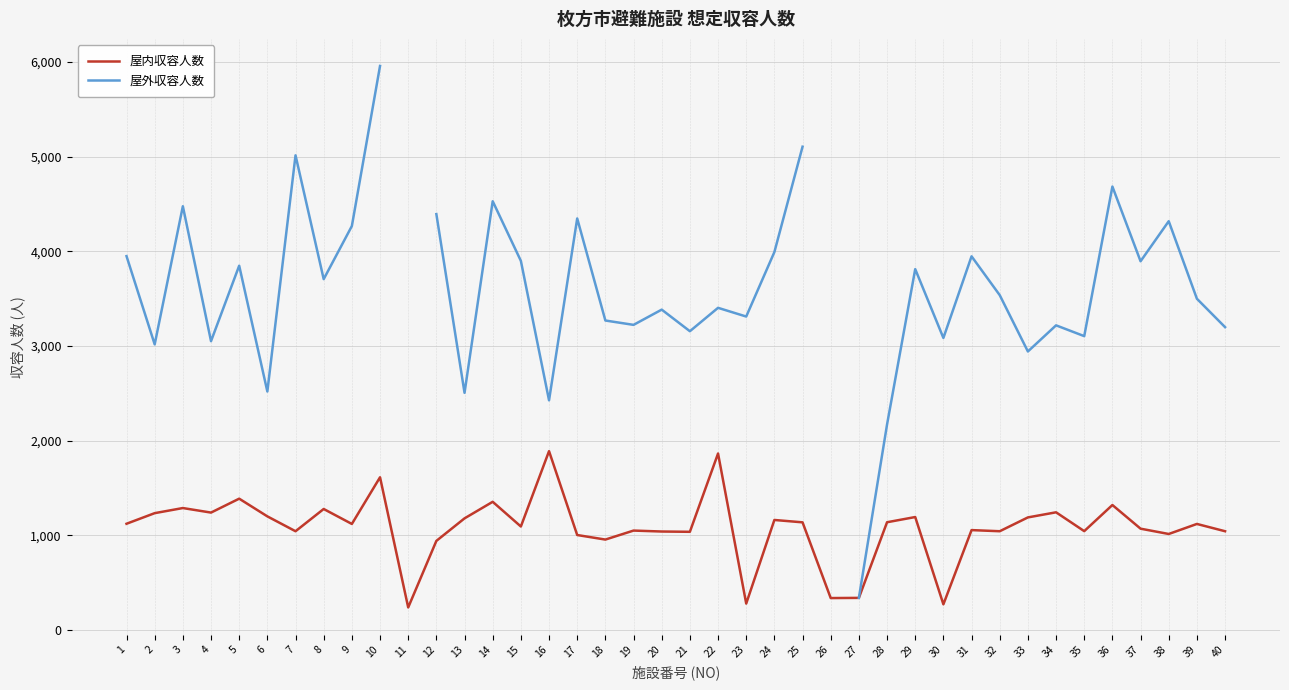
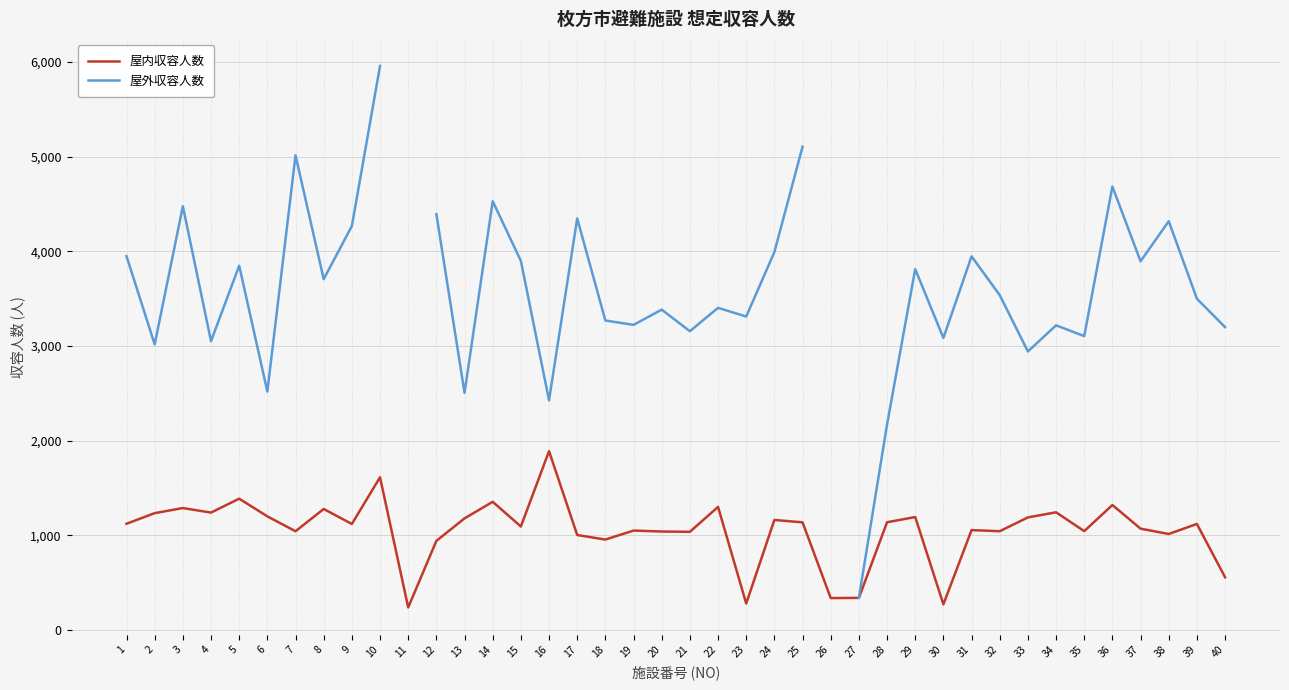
屋内収容人数, 22: 1,900 -> 1,300
屋内収容人数, 40: 1,000 -> 600
